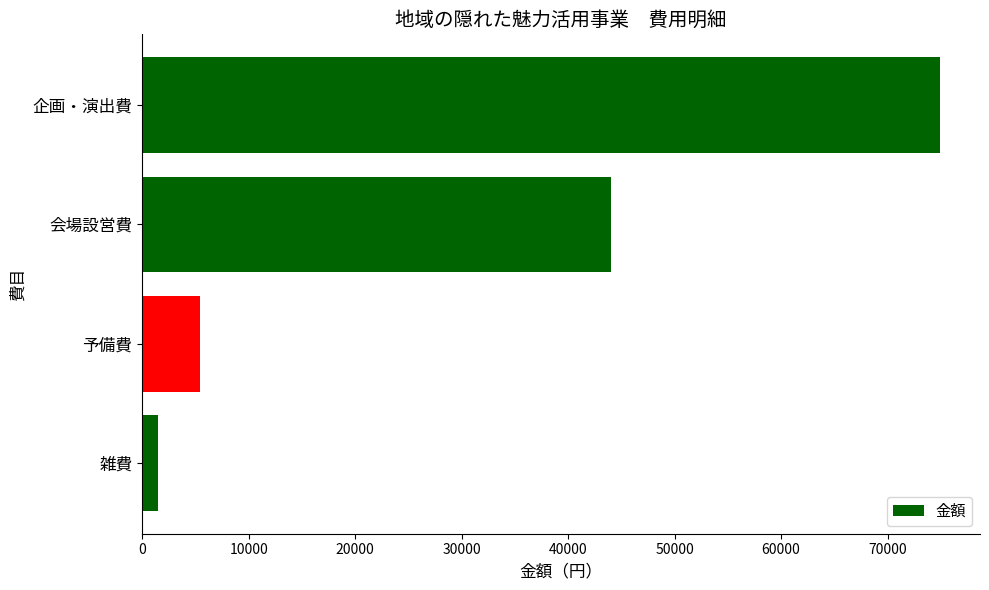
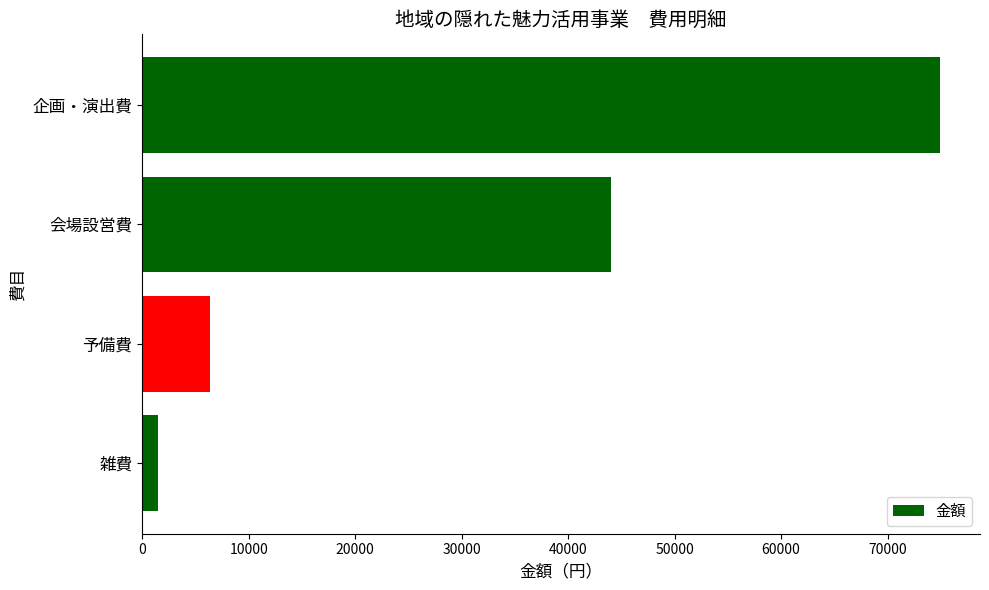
予備費: 5400 -> 6300
